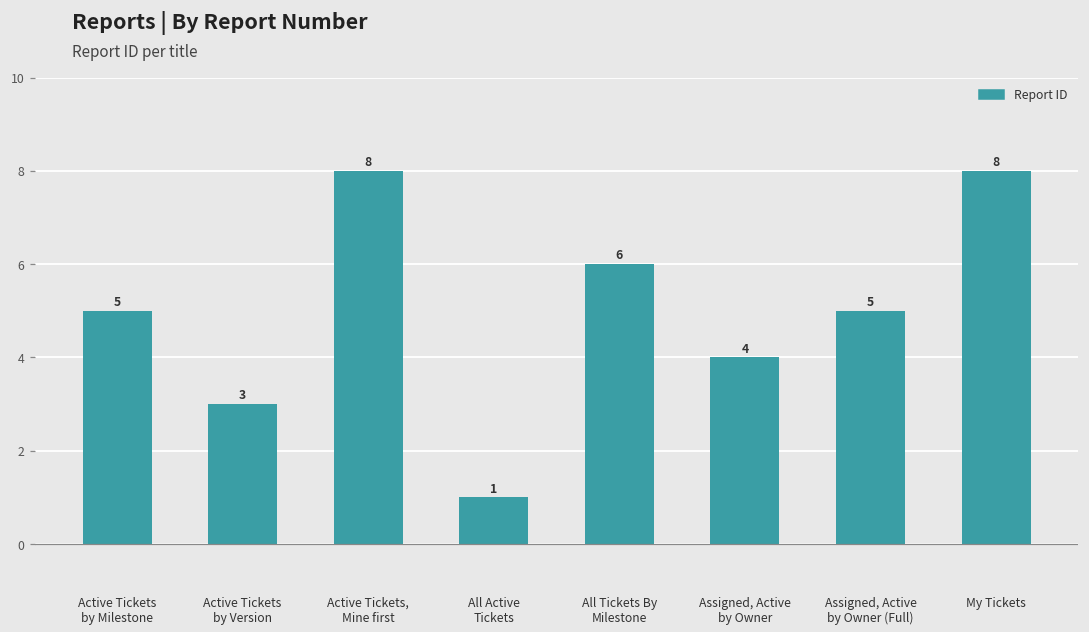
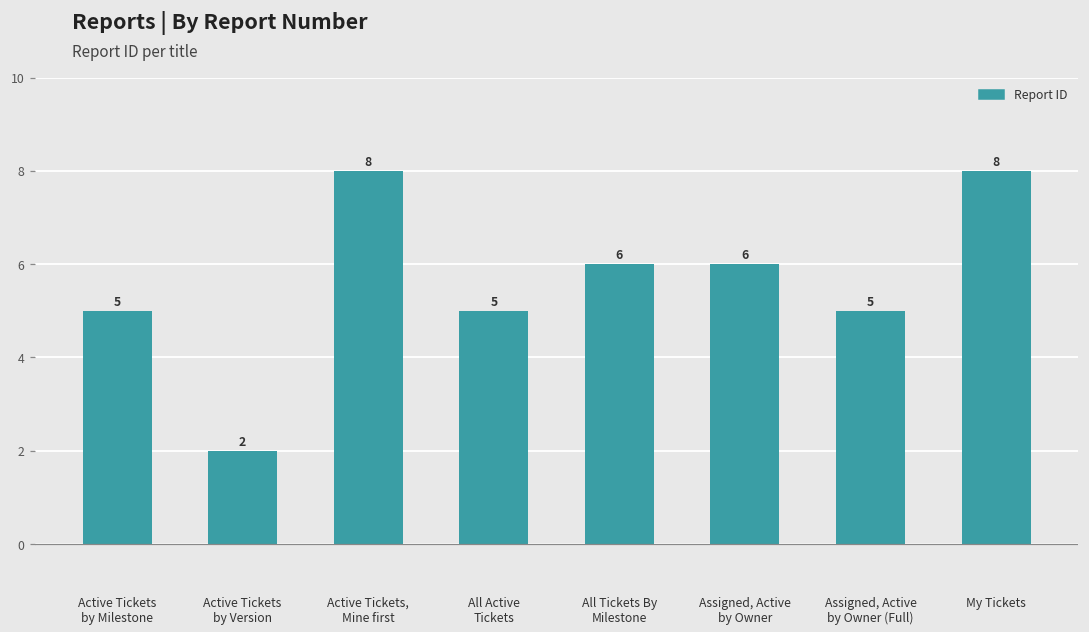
Active Tickets by Version: 3 -> 2
All Active Tickets: 1 -> 5
Assigned, Active by Owner: 4 -> 6
